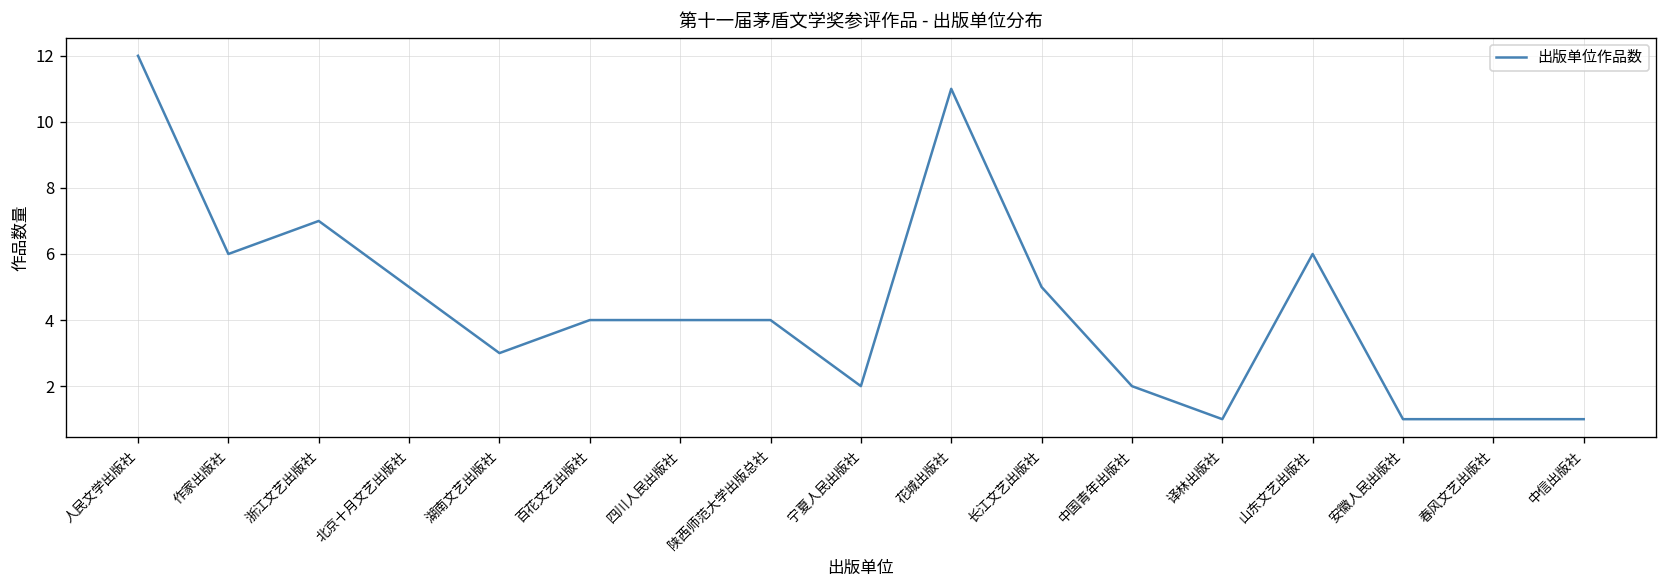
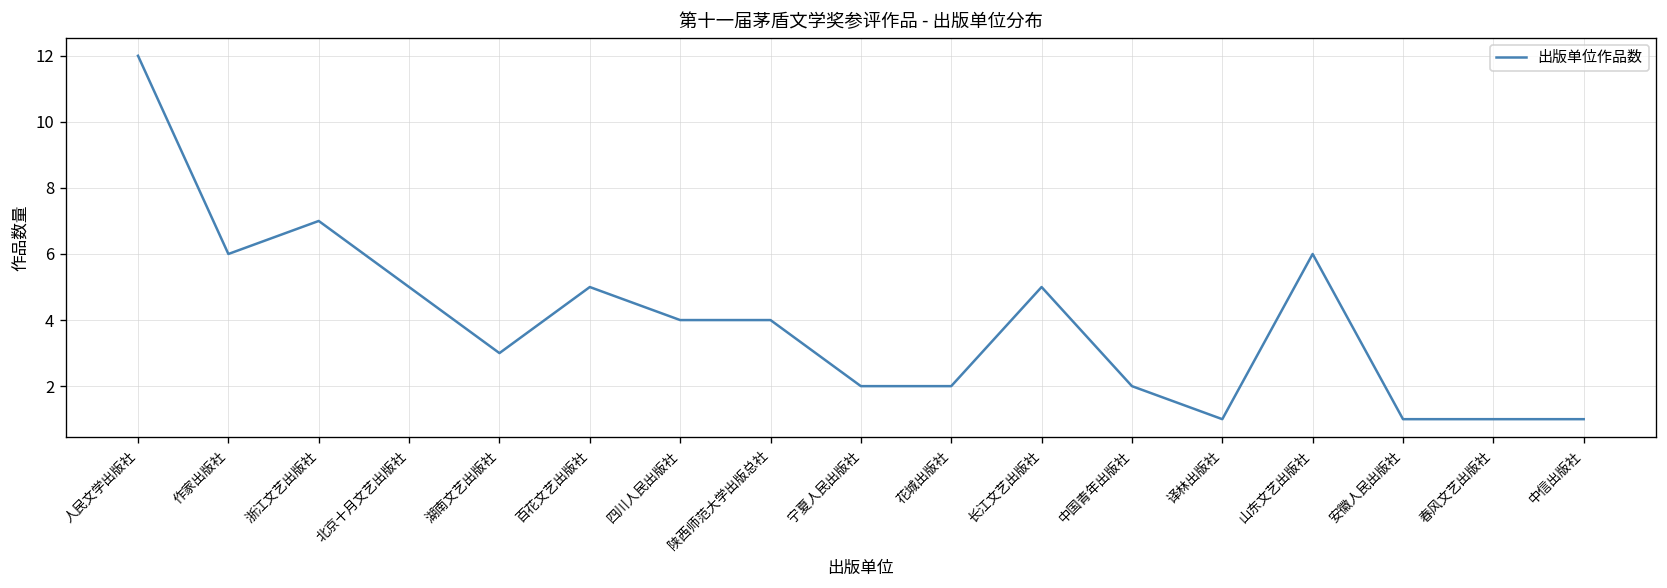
百花文艺出版社: 4 -> 5
花城出版社: 11 -> 2
